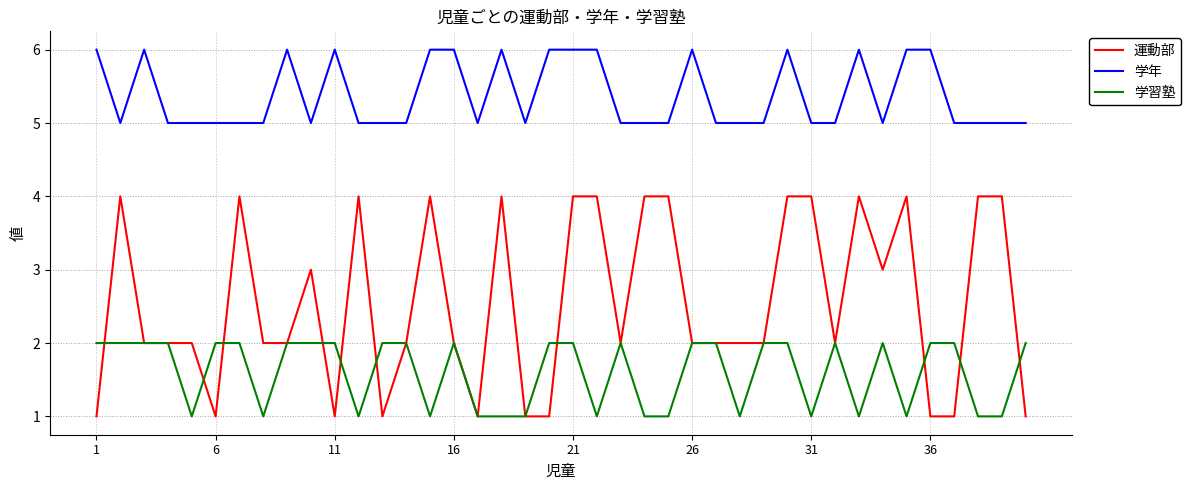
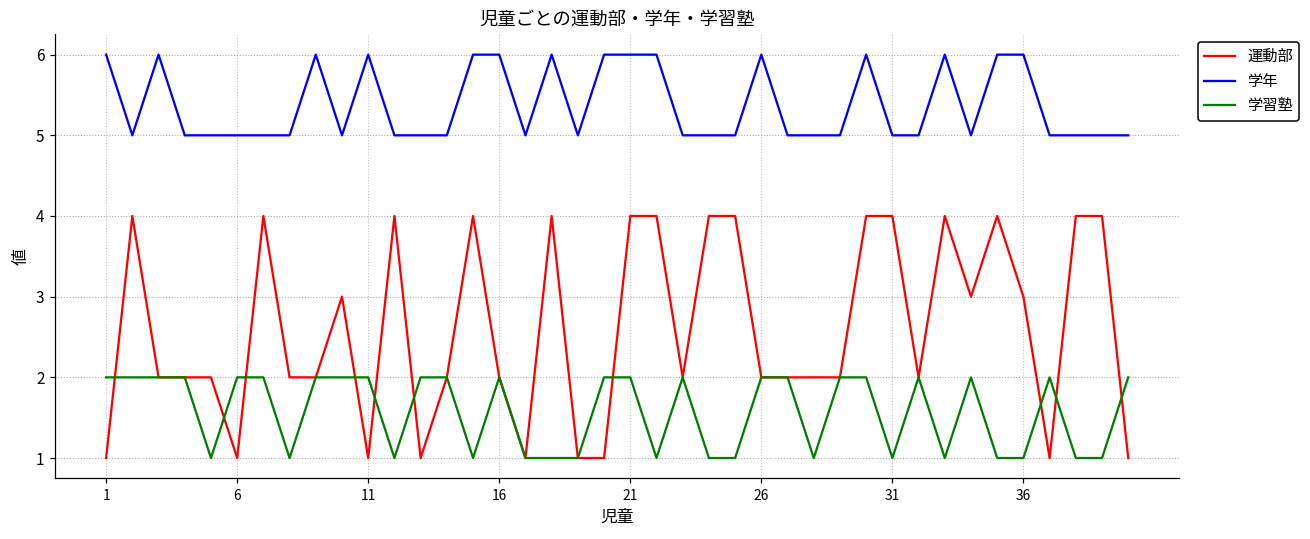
運動部, 36: 1 -> 3
学習塾, 36: 2 -> 1
